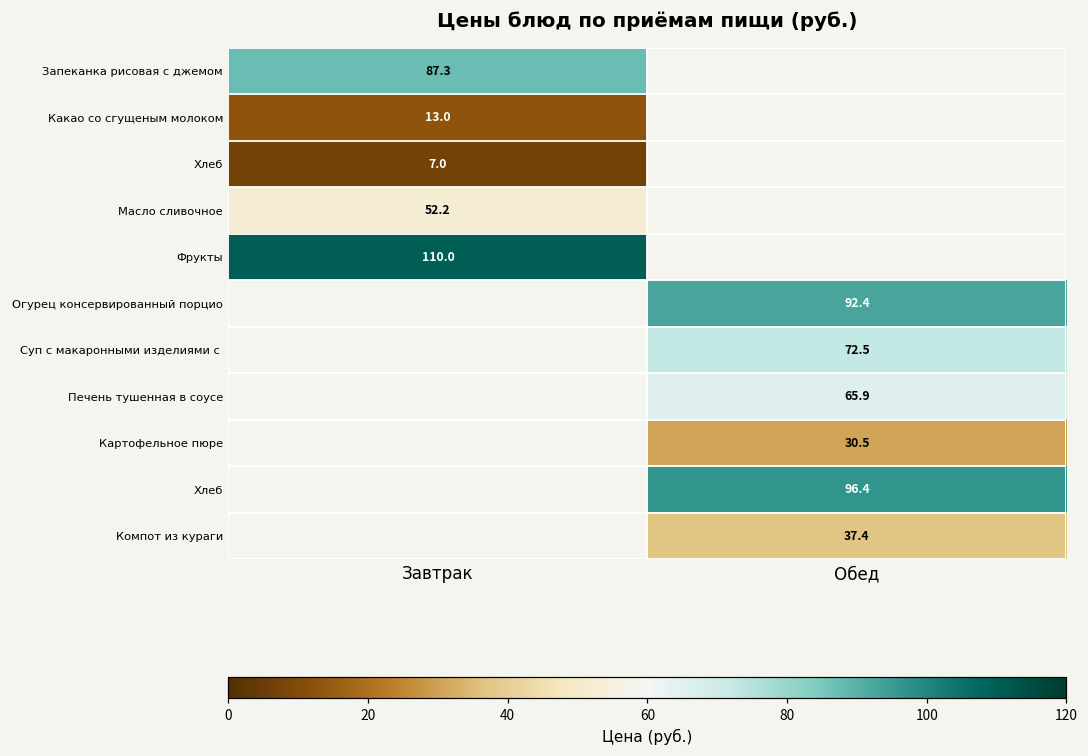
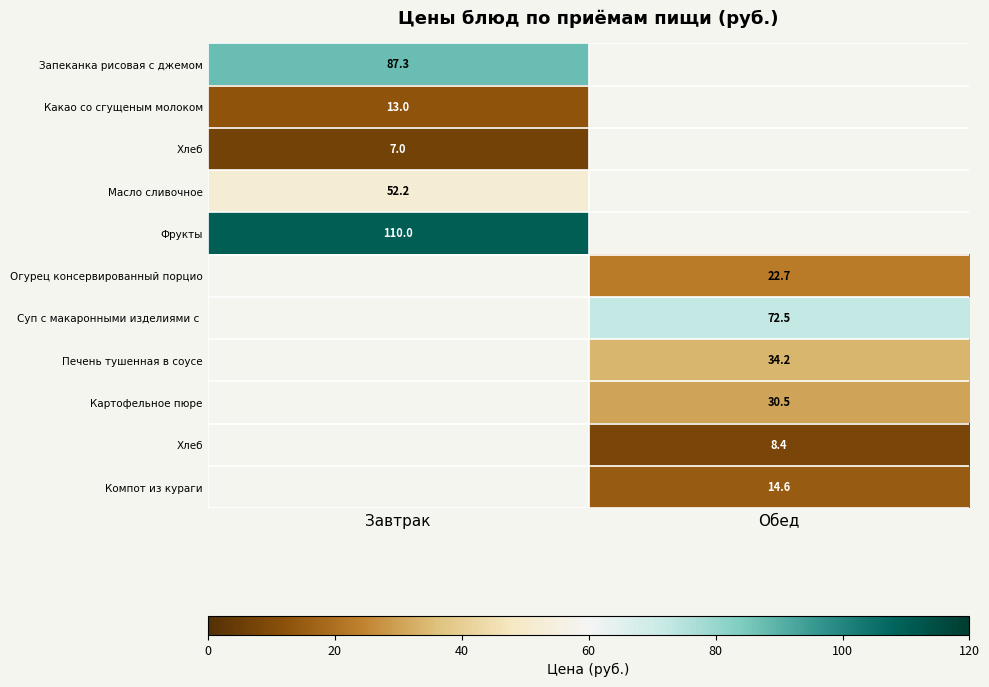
Огурец консервированный порцио, Обед: 92.4 -> 22.7
Печень тушенная в соусе, Обед: 65.9 -> 34.2
Хлеб, Обед: 96.4 -> 8.4
Компот из кураги, Обед: 37.4 -> 14.6
